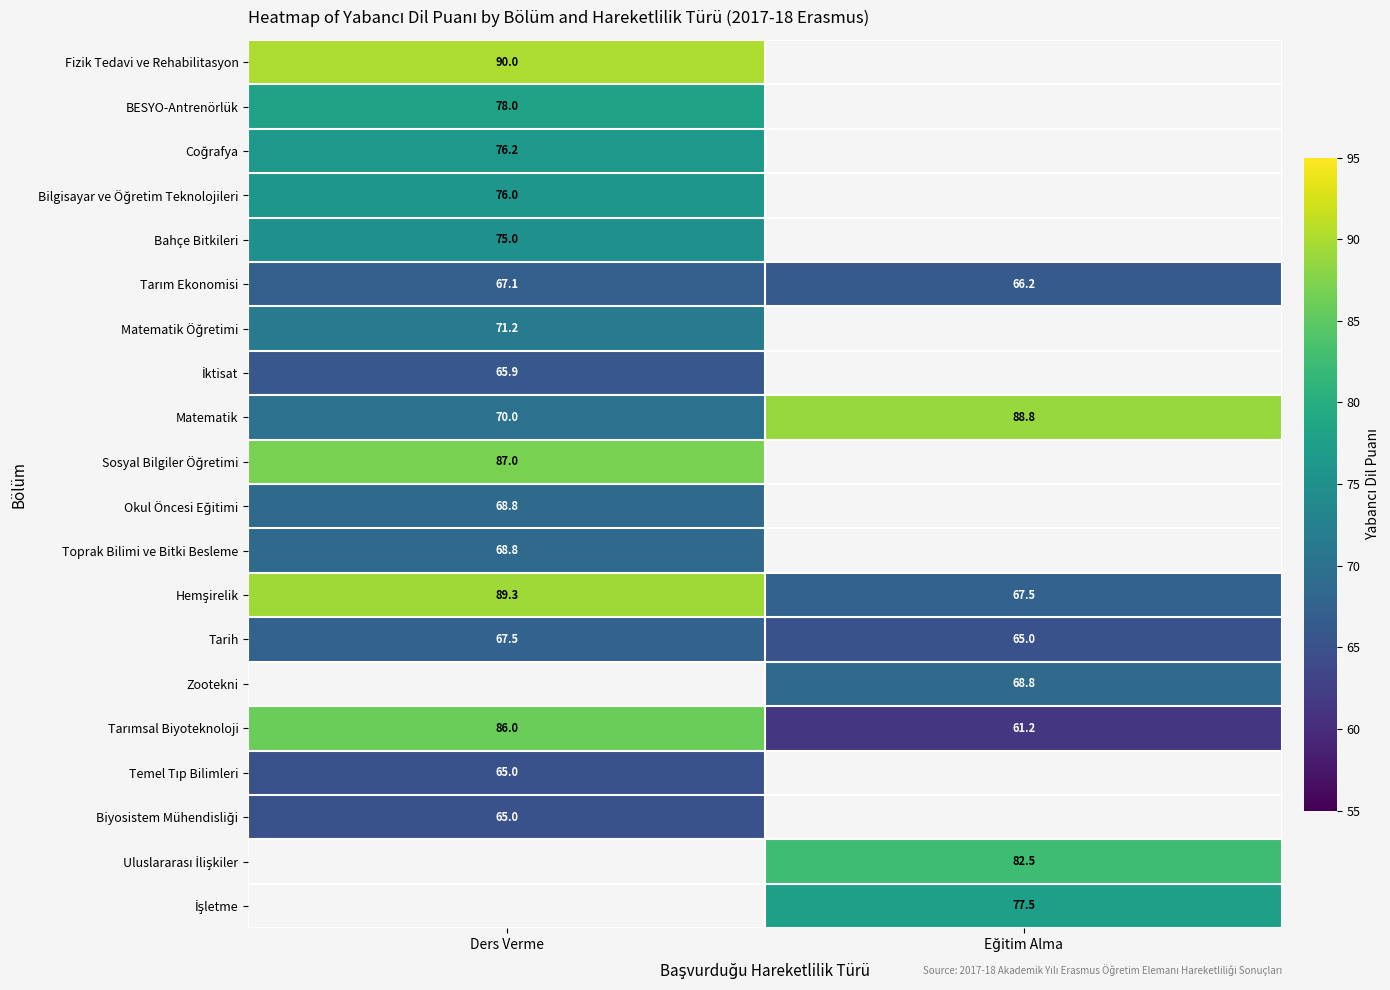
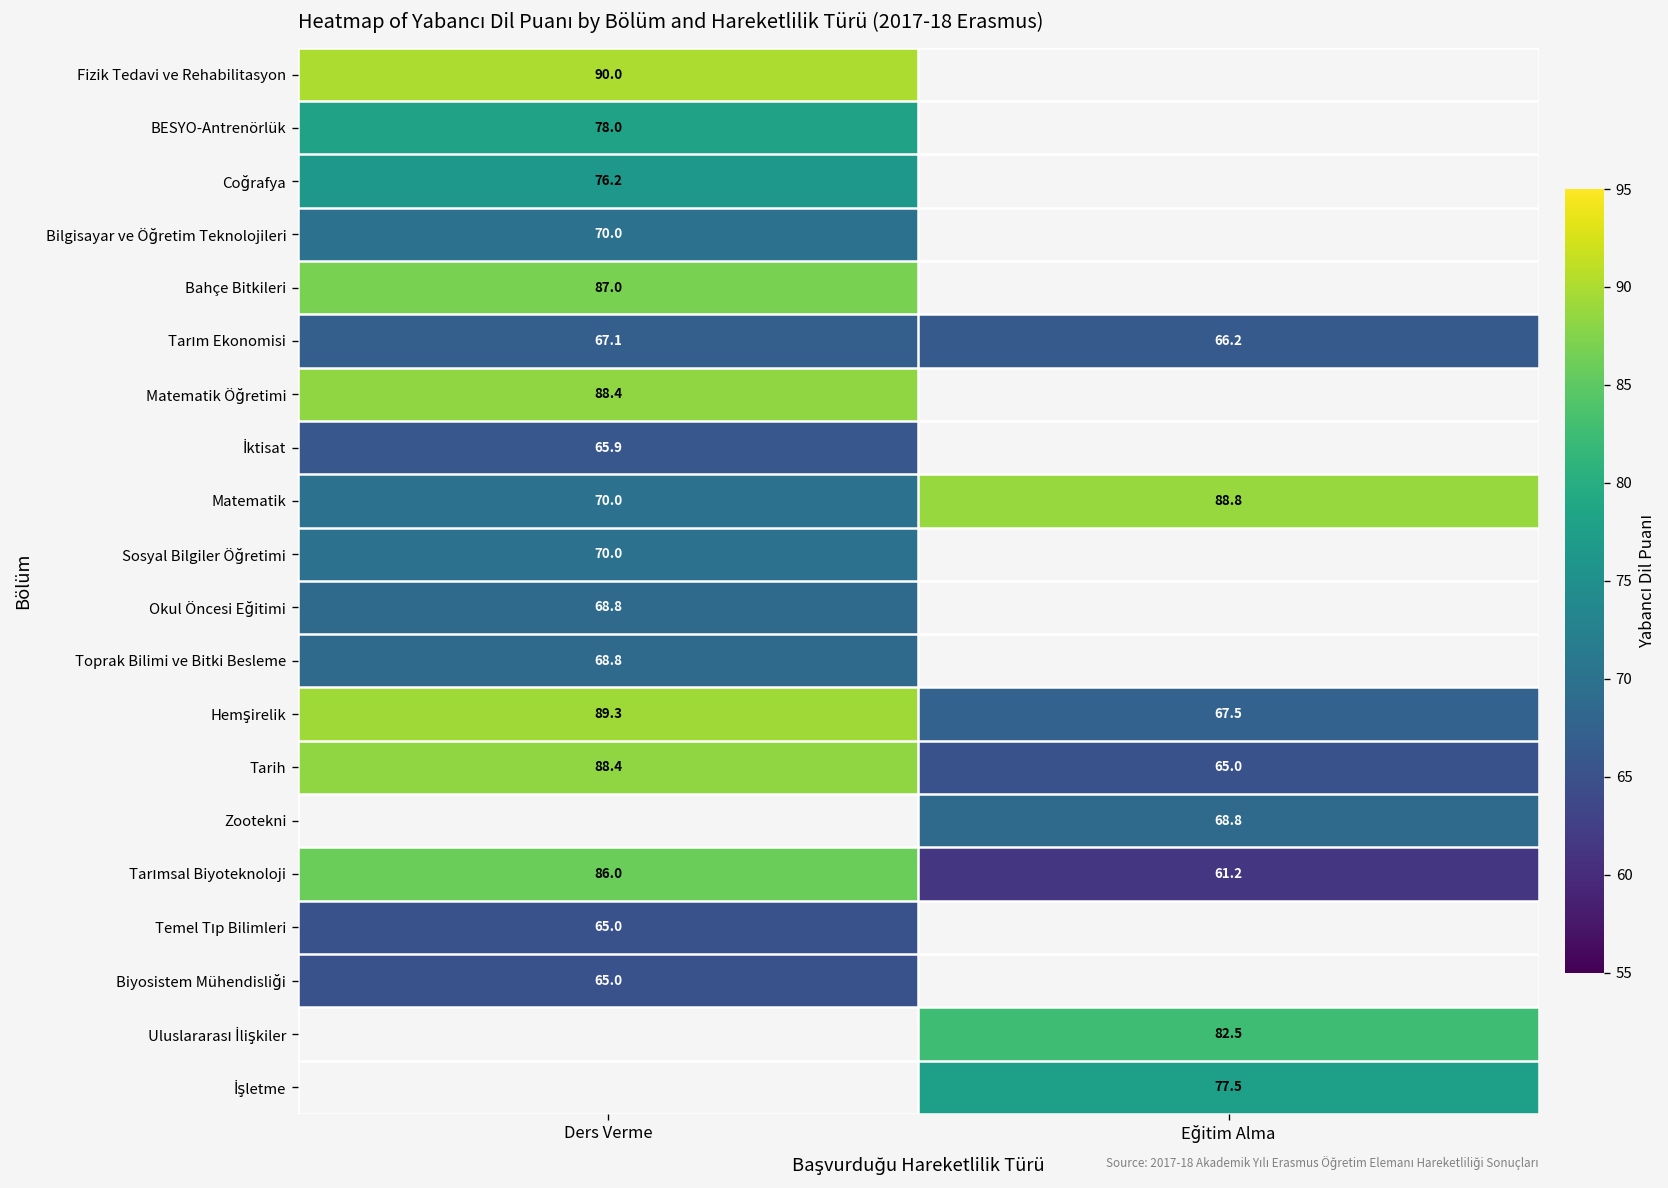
Bilgisayar ve Öğretim Teknolojileri, Ders Verme: 76.0 -> 70.0
Bahçe Bitkileri, Ders Verme: 75.0 -> 87.0
Matematik Öğretimi, Ders Verme: 71.2 -> 88.4
Sosyal Bilgiler Öğretimi, Ders Verme: 87.0 -> 70.0
Tarih, Ders Verme: 67.5 -> 88.4
